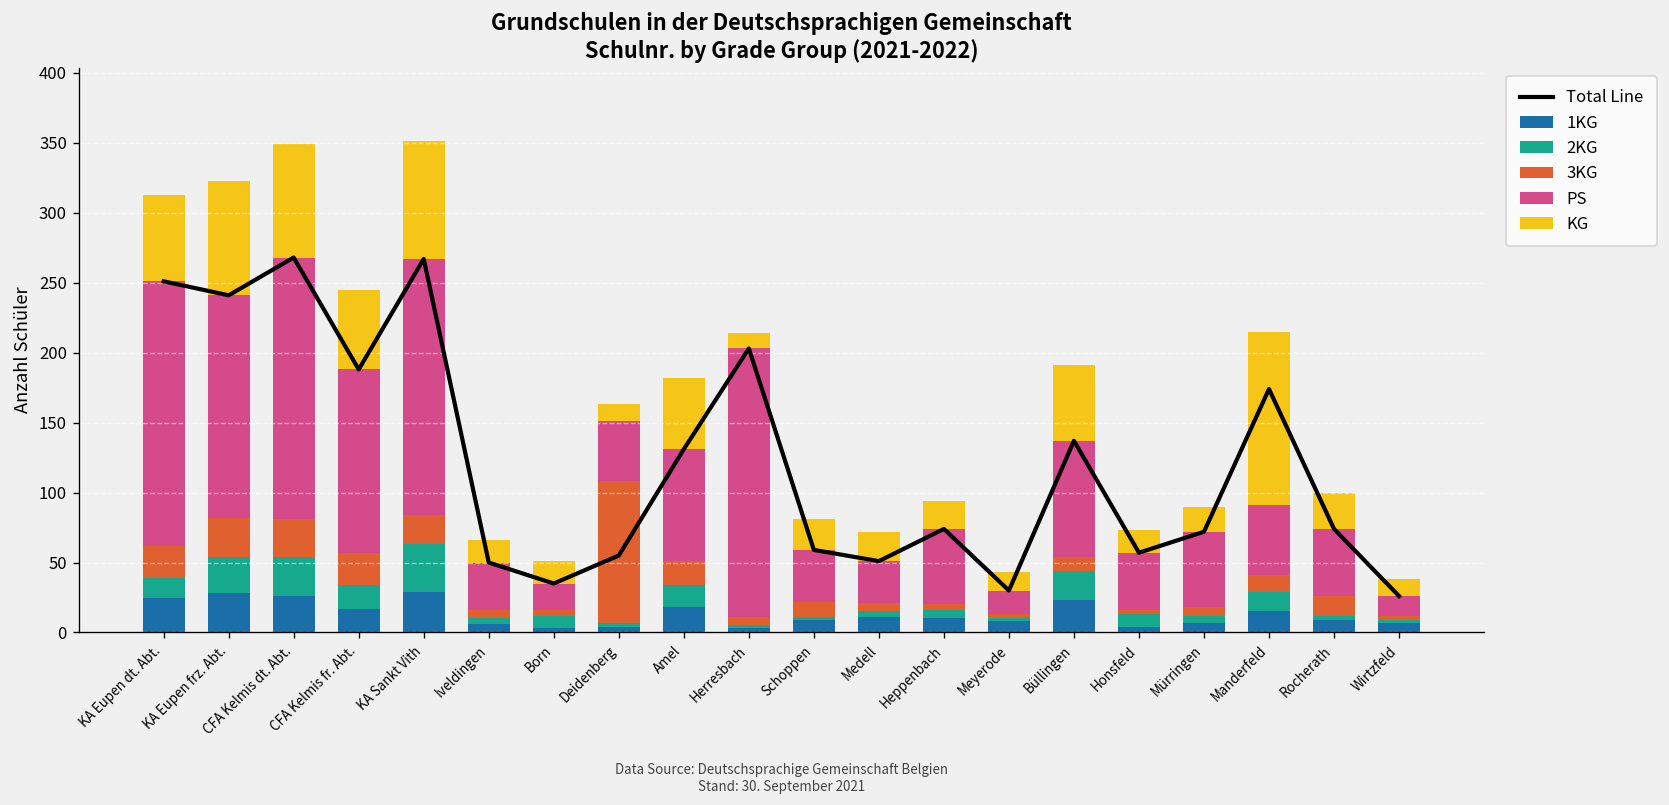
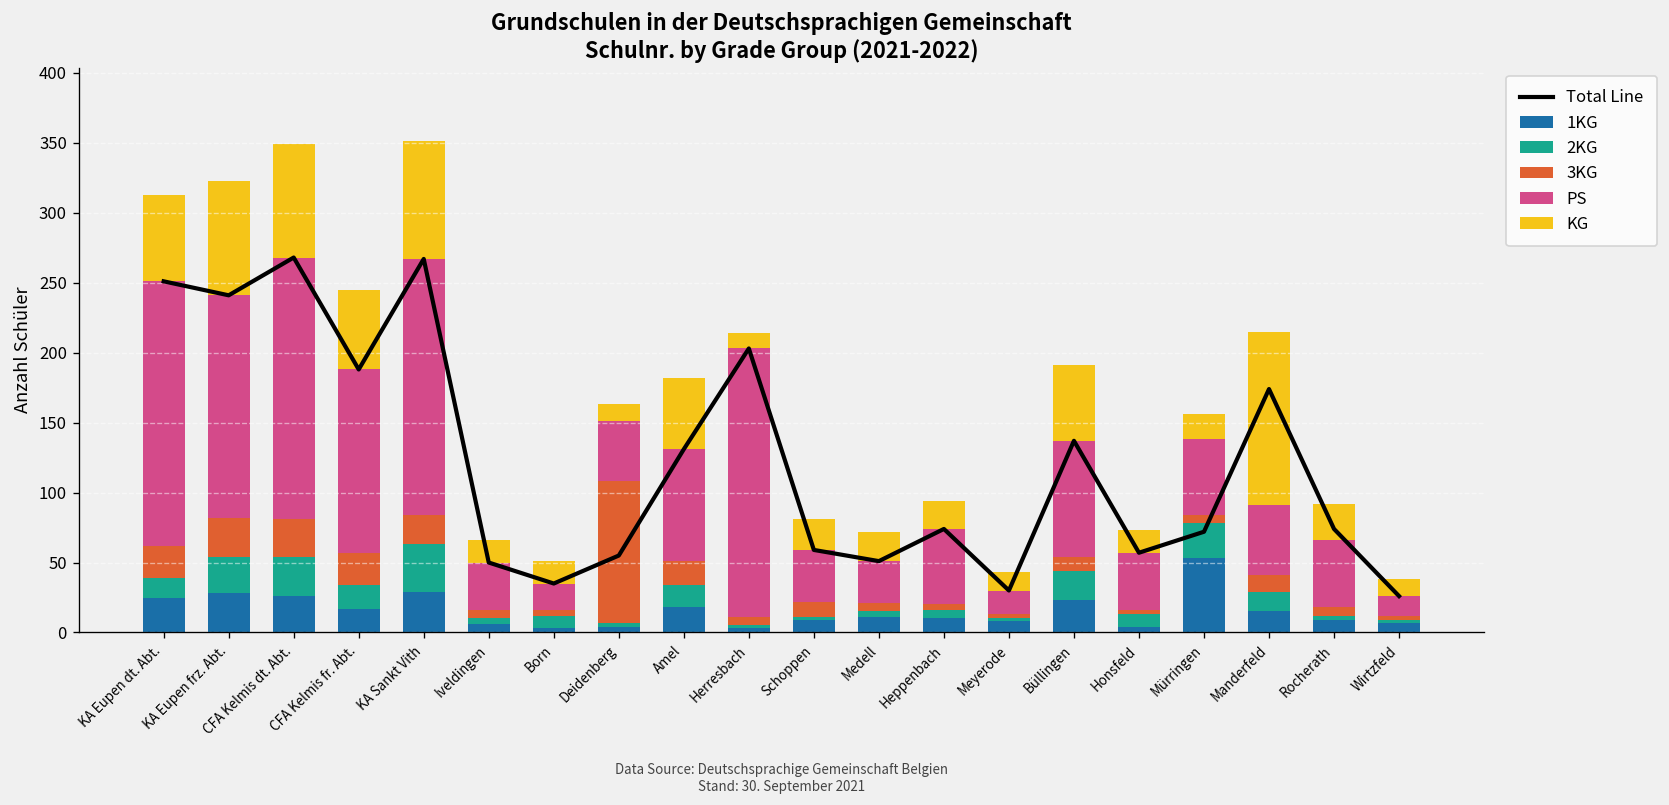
1KG, Mürringen: 7 -> 53
2KG, Mürringen: 5 -> 25
3KG, Rocherath: 14 -> 6
